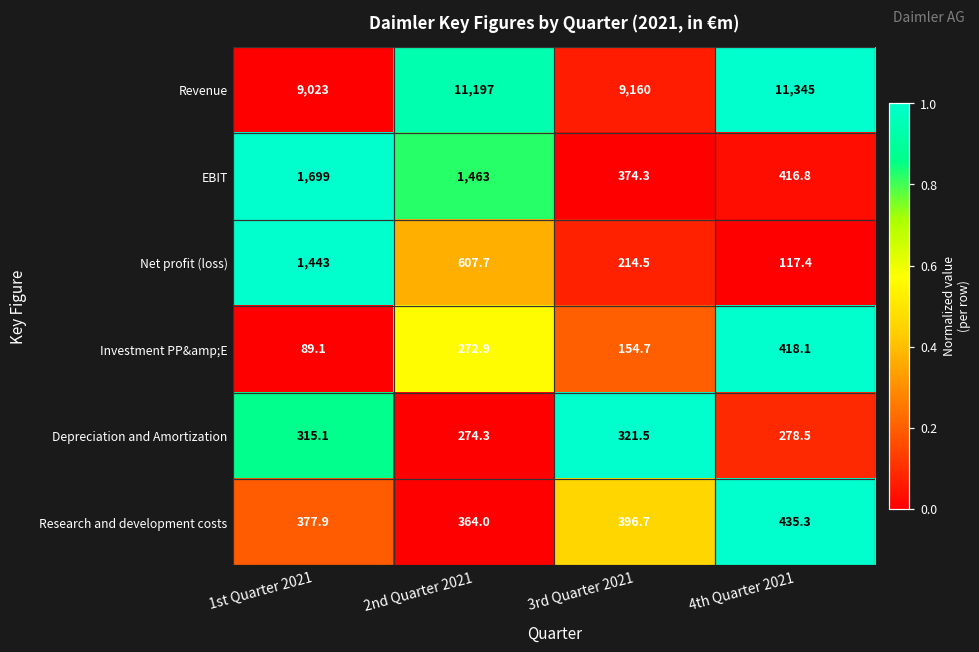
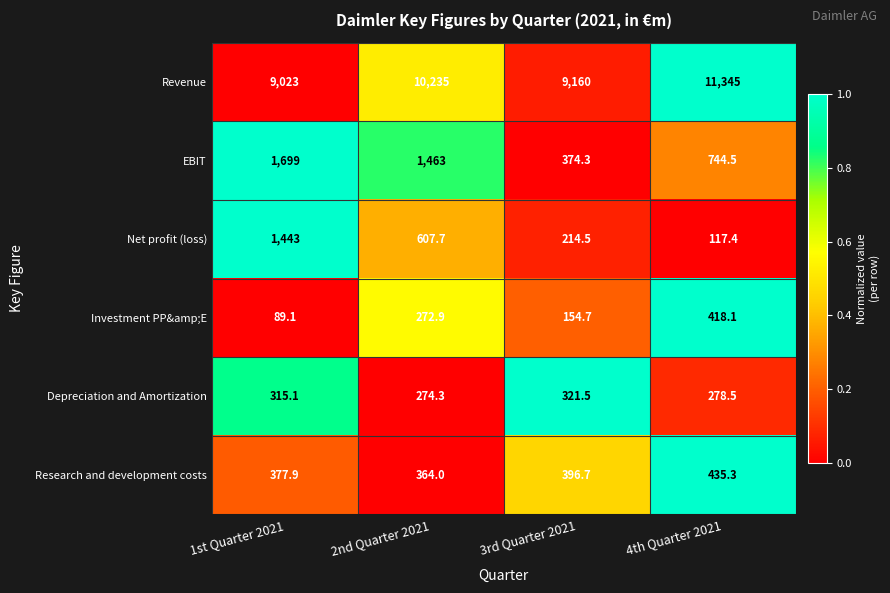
Revenue, 2nd Quarter 2021: 11,197 -> 10,235
EBIT, 4th Quarter 2021: 416.8 -> 744.5
